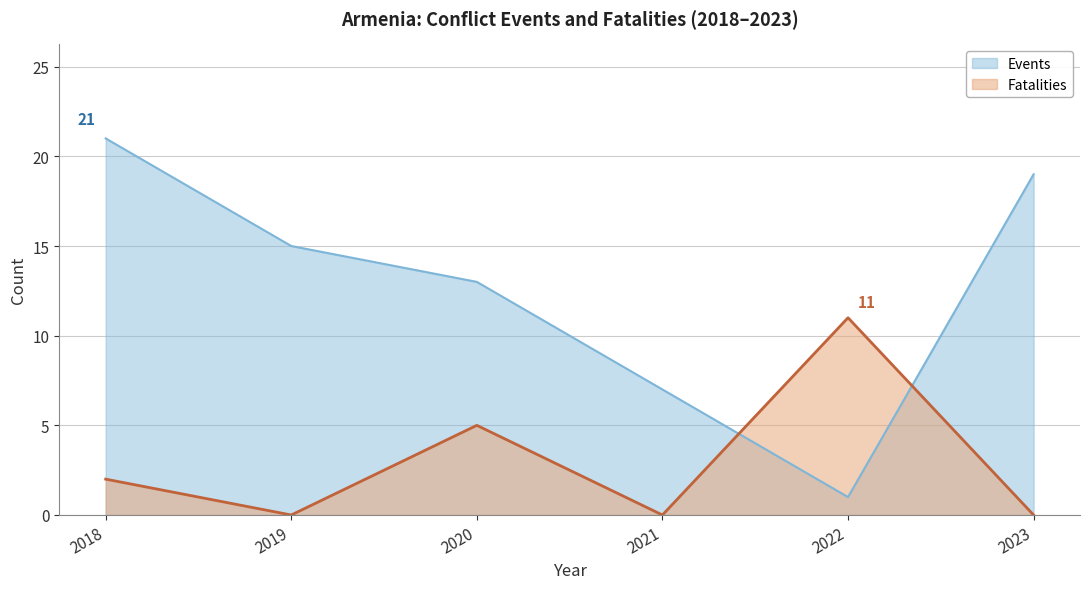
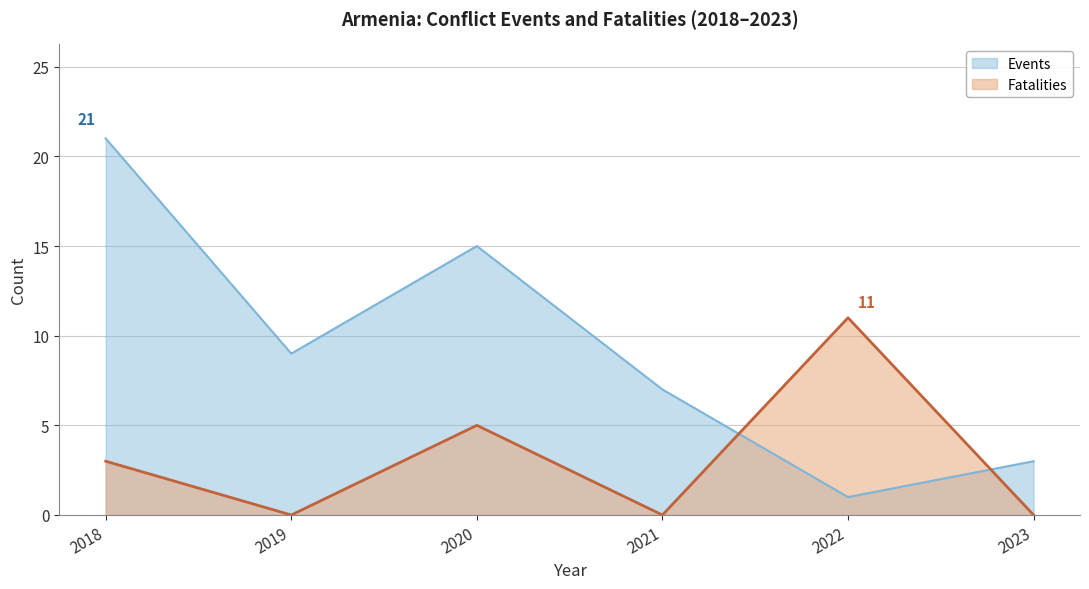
Fatalities, 2018: 2 -> 3
Events, 2019: 15 -> 9
Events, 2020: 13 -> 15
Events, 2023: 19 -> 3
